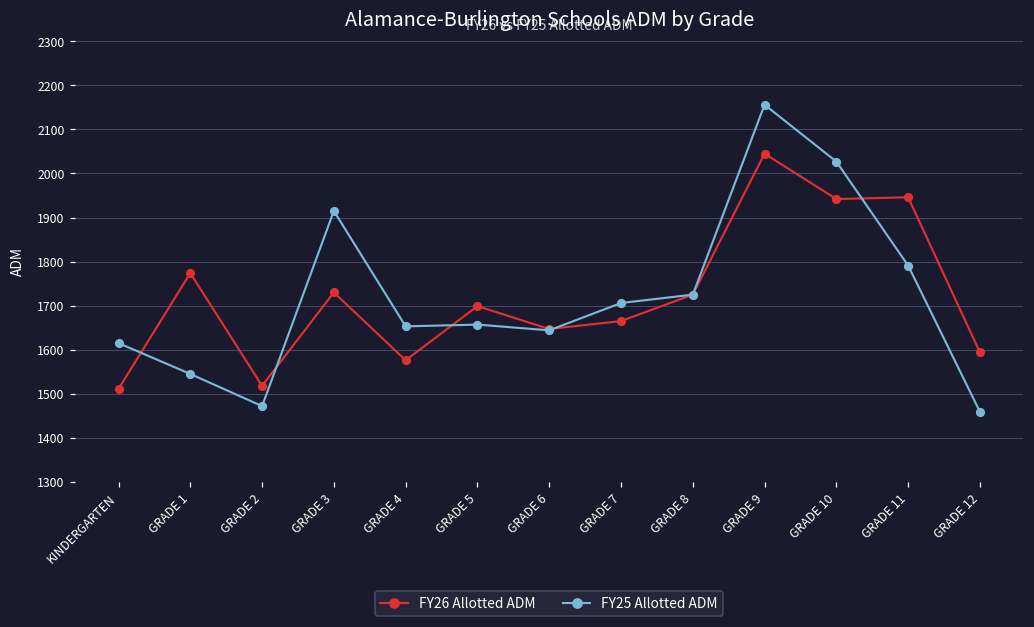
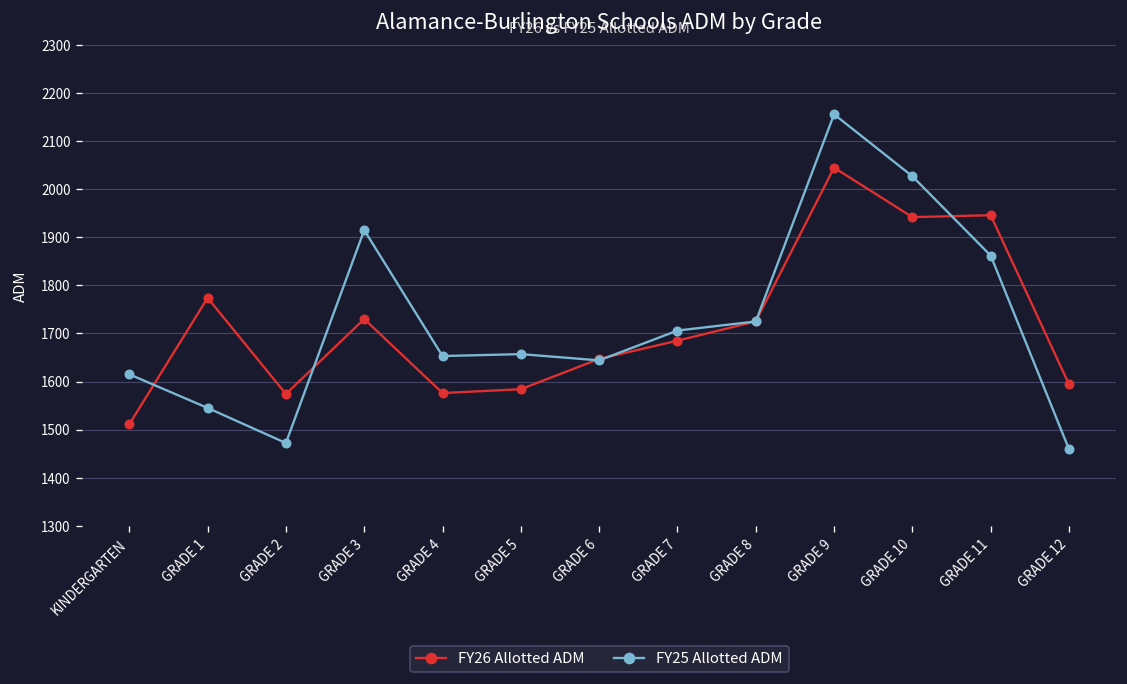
FY26 Allotted ADM, GRADE 2: 1520 -> 1570
FY26 Allotted ADM, GRADE 5: 1700 -> 1580
FY26 Allotted ADM, GRADE 7: 1670 -> 1690
FY25 Allotted ADM, GRADE 11: 1790 -> 1860
